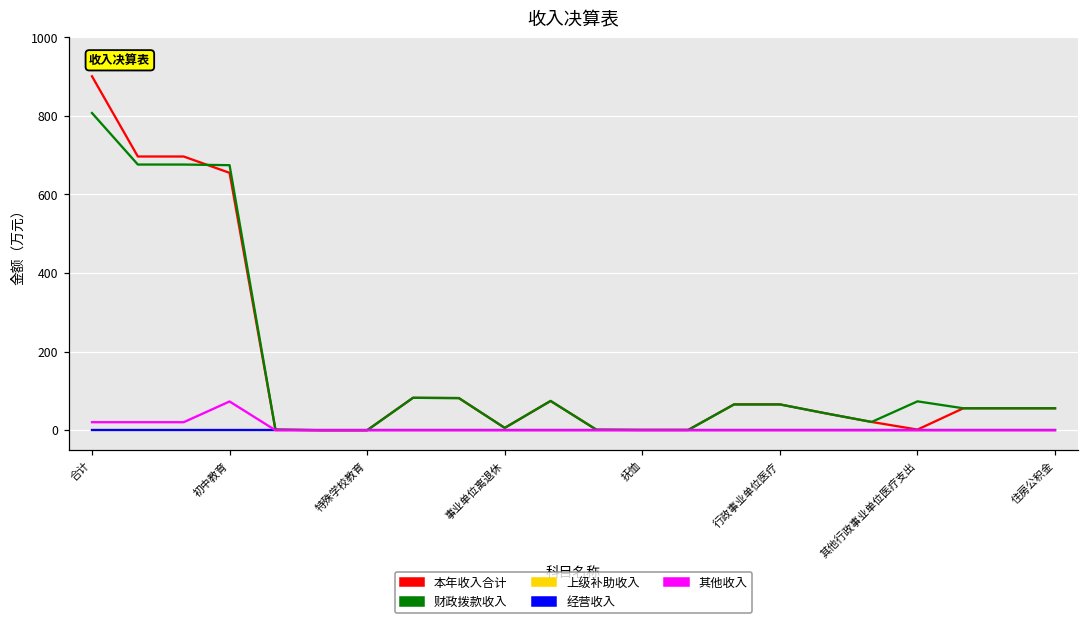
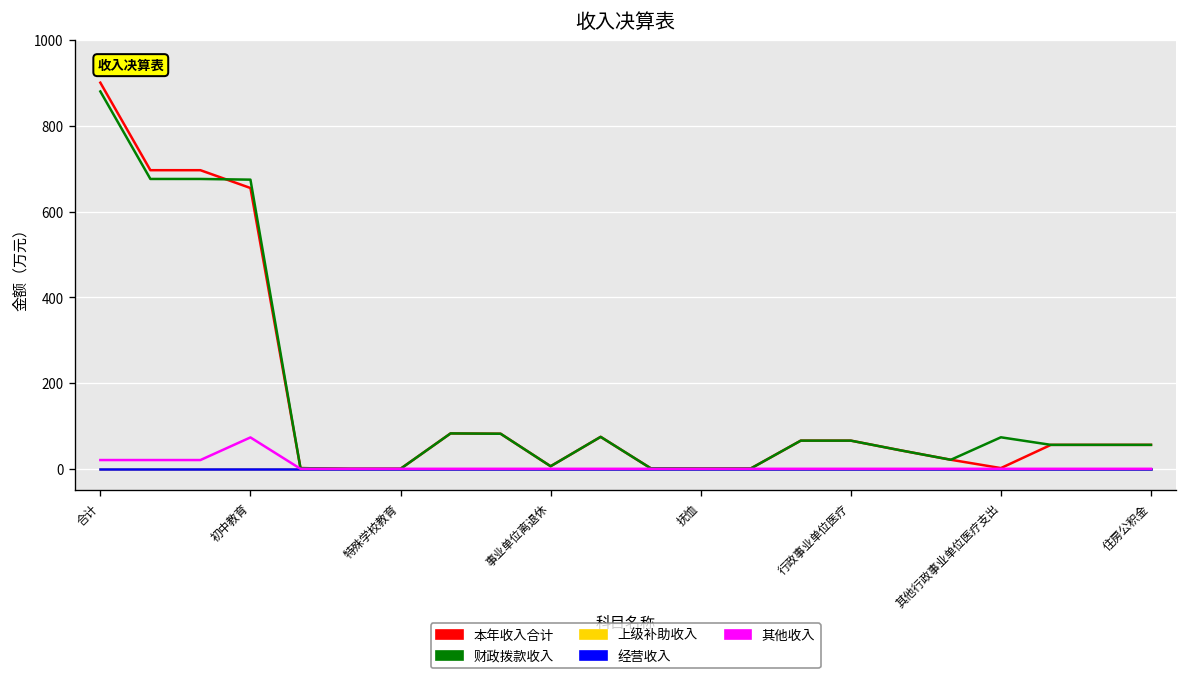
财政拨款收入, 合计: 810 -> 880
